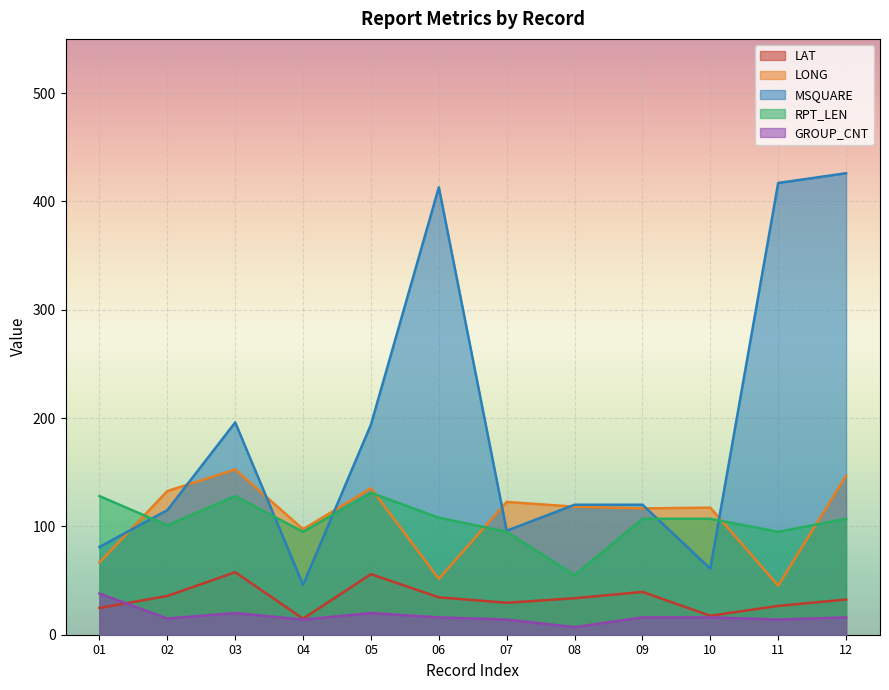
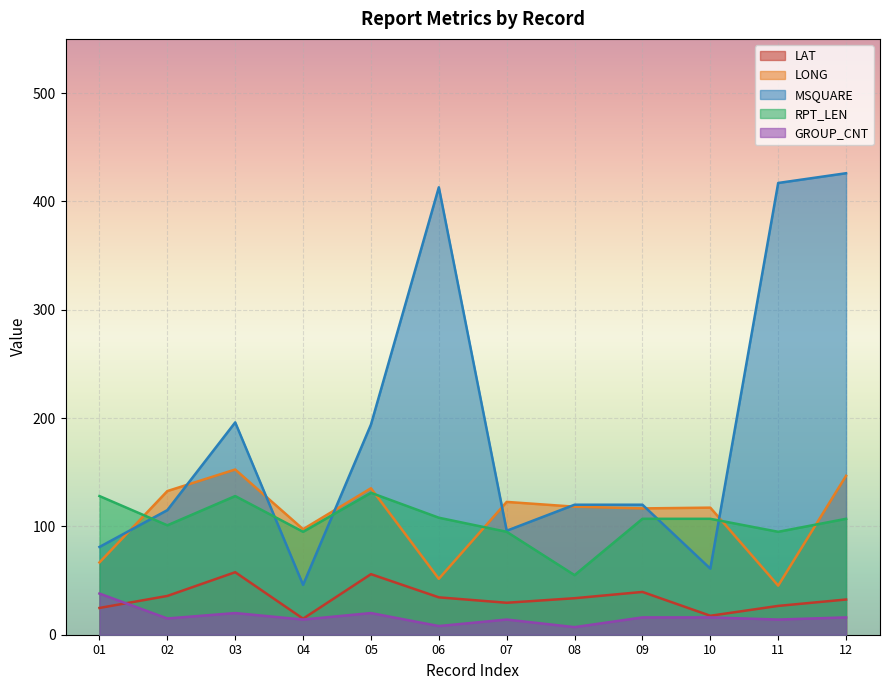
GROUP_CNT, 06: 16 -> 8
